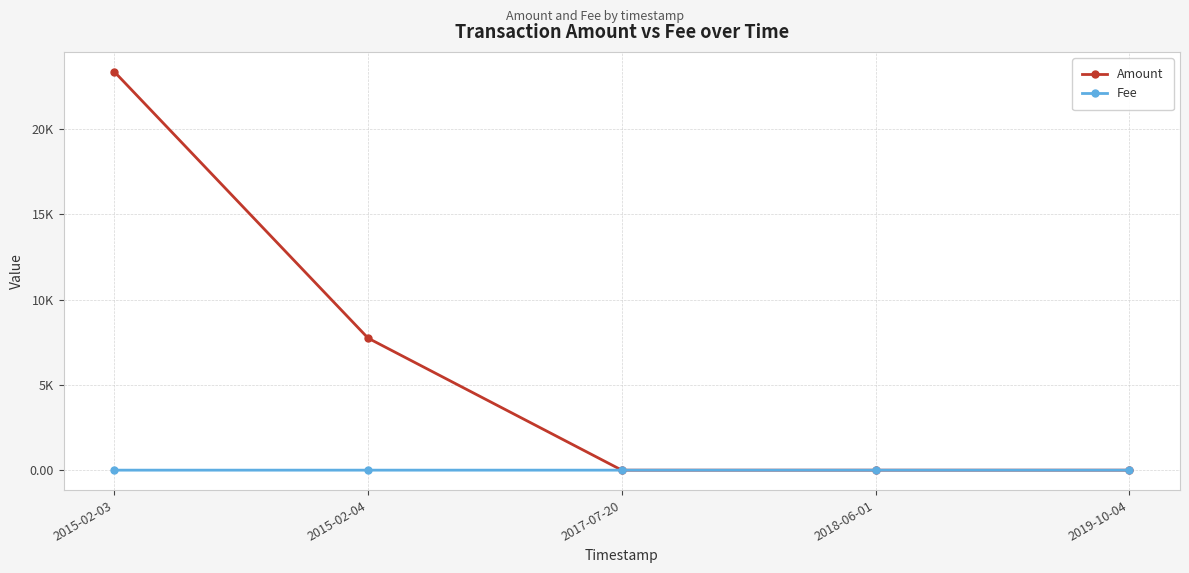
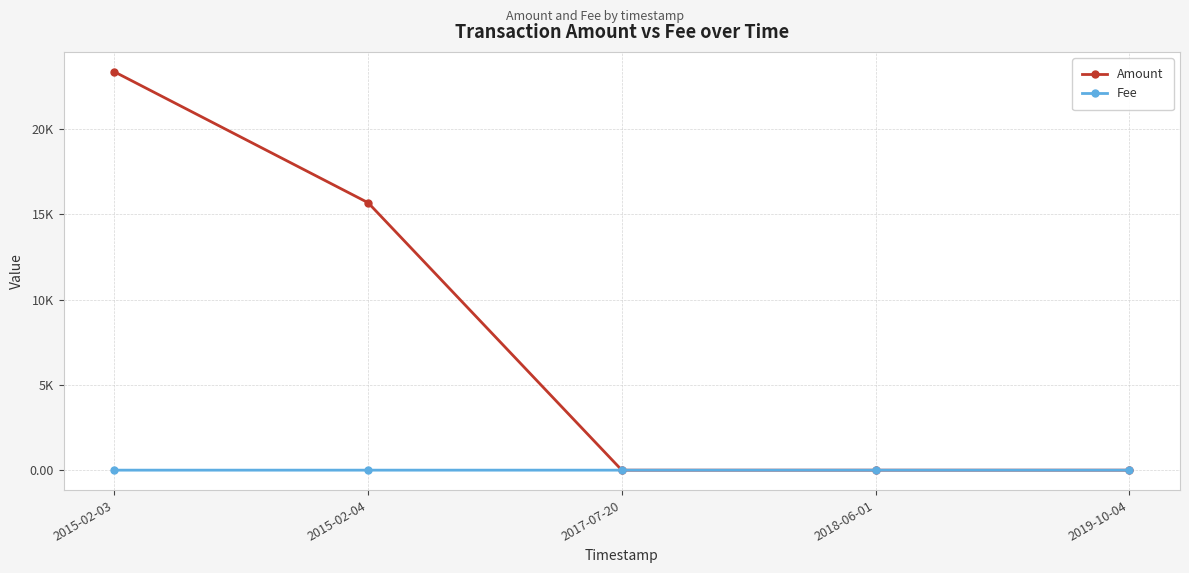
Amount, 2015-02-04: 7700 -> 15700
